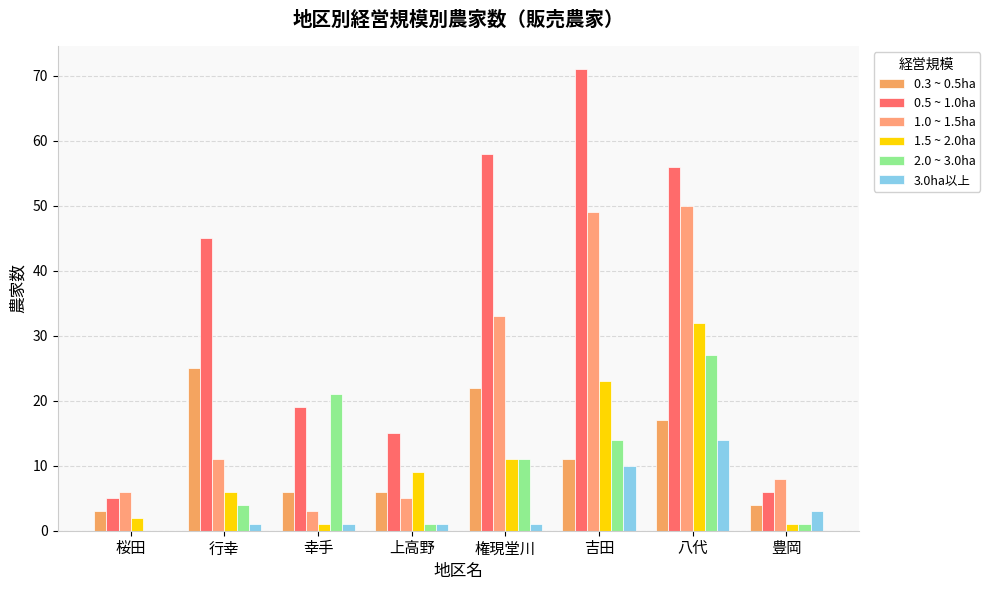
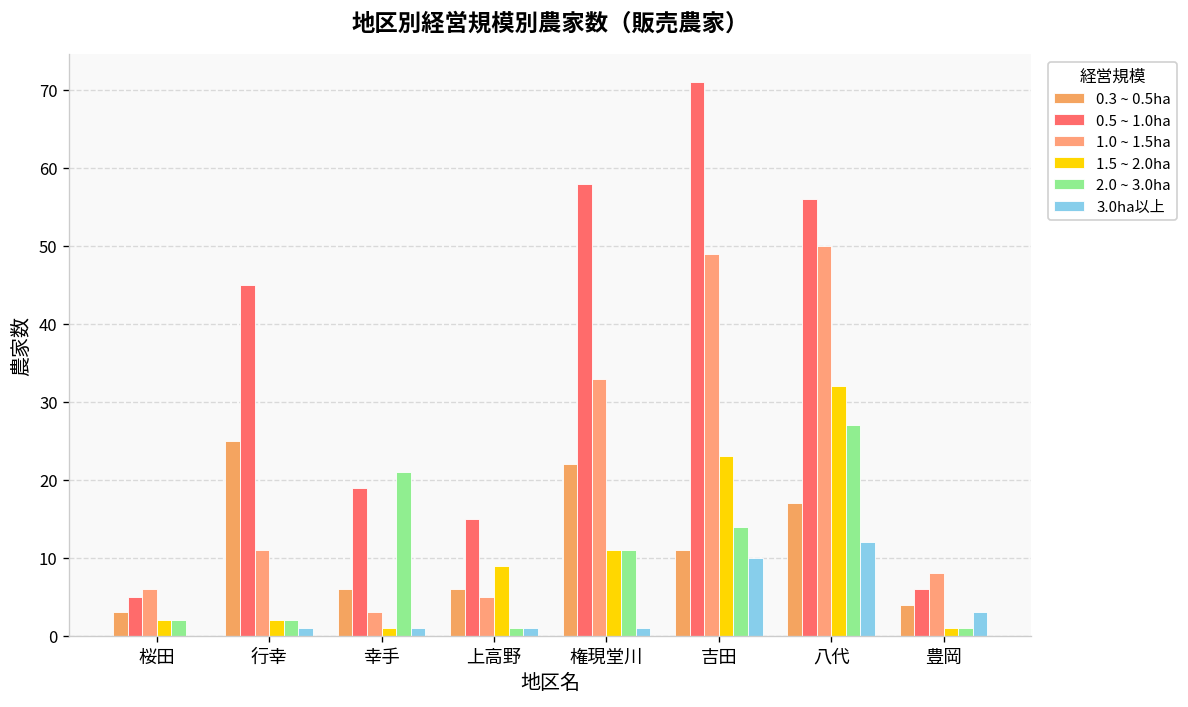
2.0 ~ 3.0ha, 桜田: 0 -> 2
1.5 ~ 2.0ha, 行幸: 6 -> 2
2.0 ~ 3.0ha, 行幸: 4 -> 2
3.0ha以上, 八代: 14 -> 12
